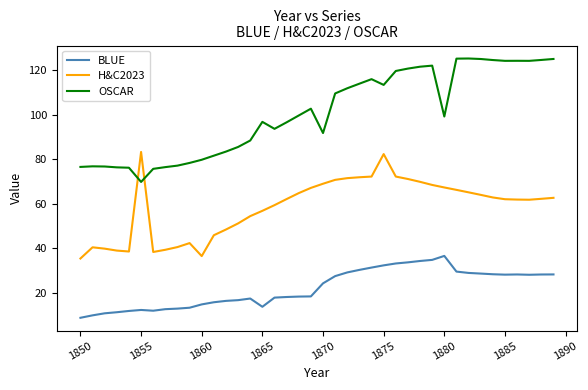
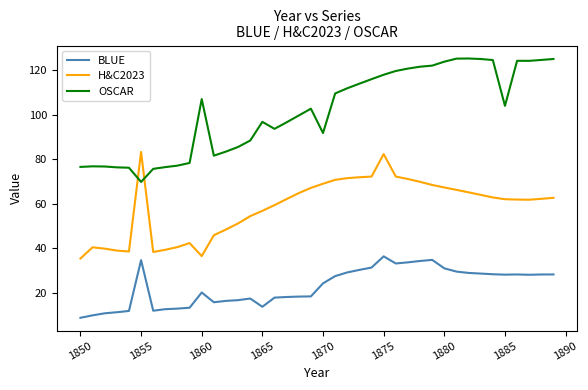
BLUE, 1855: 12 -> 35
BLUE, 1860: 15 -> 20
OSCAR, 1860: 80 -> 107
BLUE, 1875: 32 -> 36
OSCAR, 1875: 113 -> 118
BLUE, 1880: 37 -> 31
OSCAR, 1880: 99 -> 124
OSCAR, 1885: 124 -> 104
